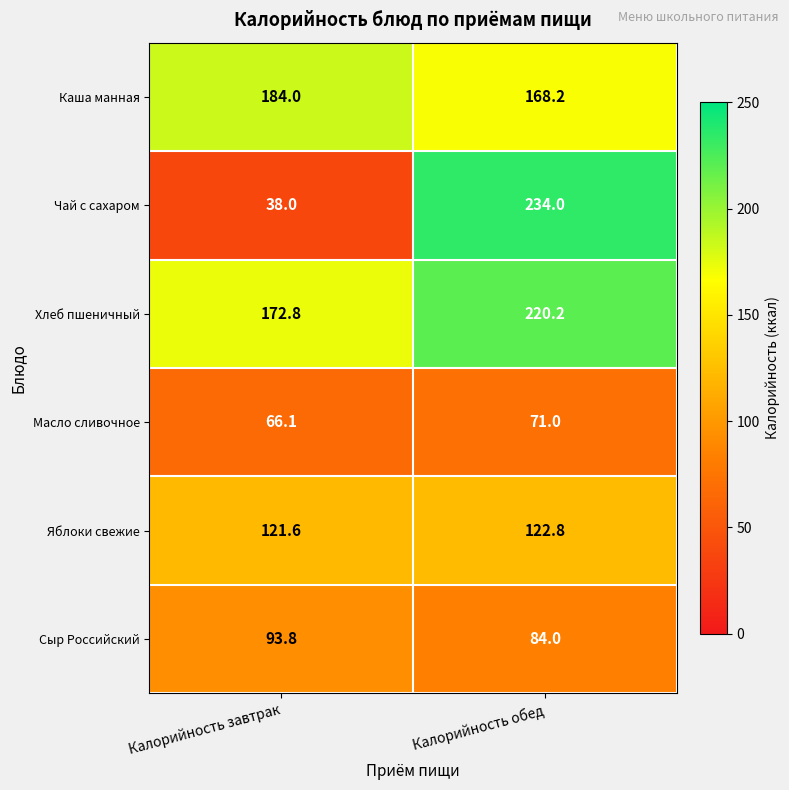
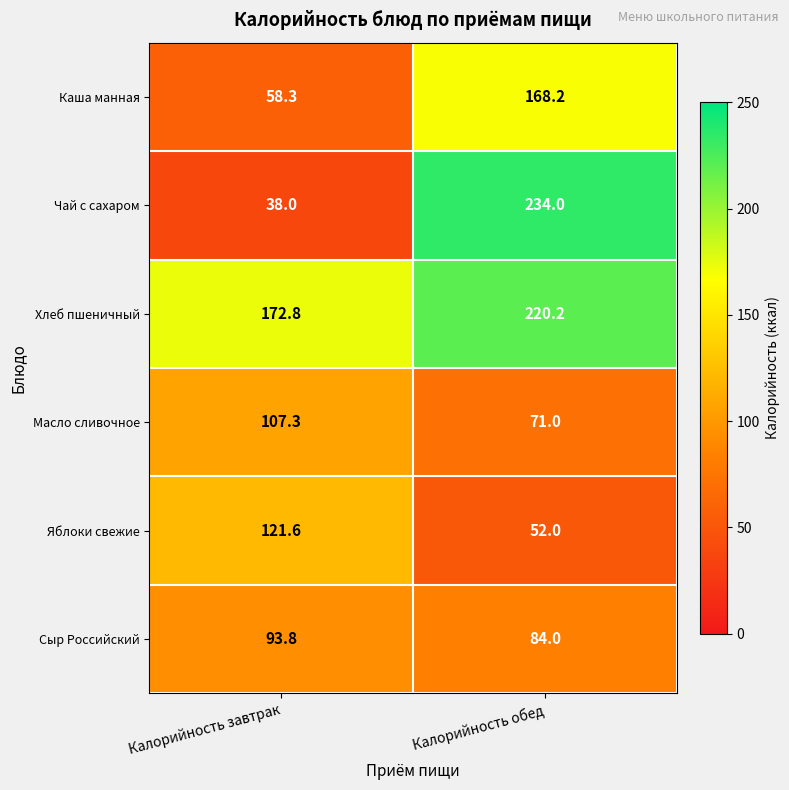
Каша манная, Калорийность завтрак: 184.0 -> 58.3
Масло сливочное, Калорийность завтрак: 66.1 -> 107.3
Яблоки свежие, Калорийность обед: 122.8 -> 52.0
